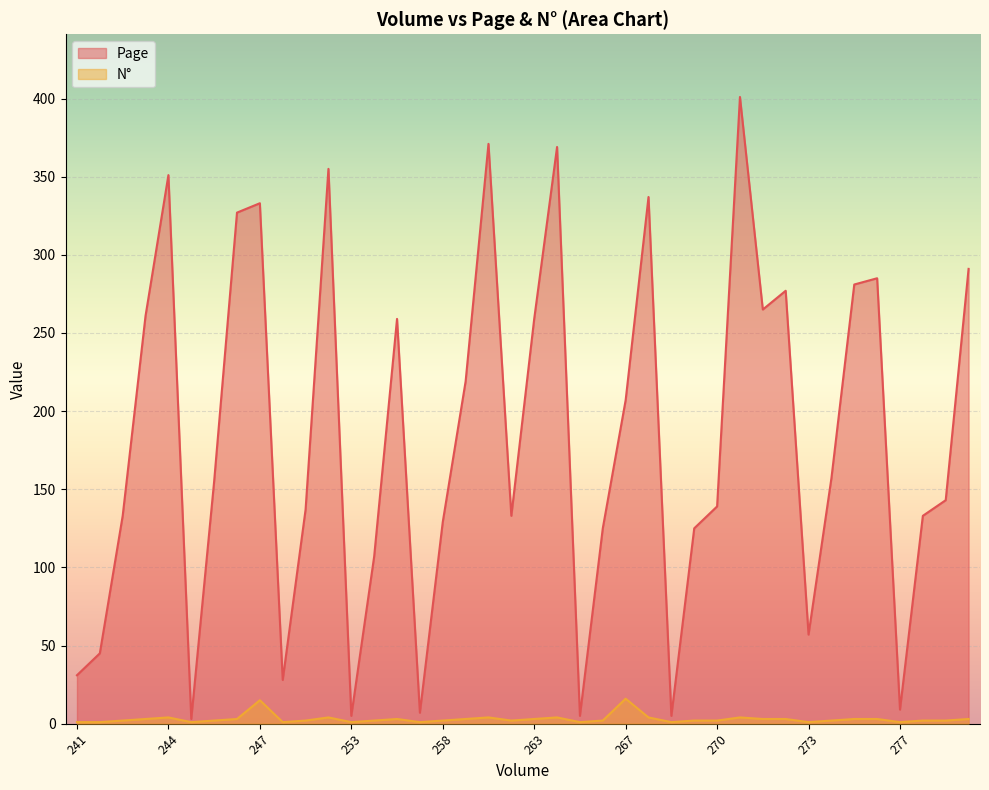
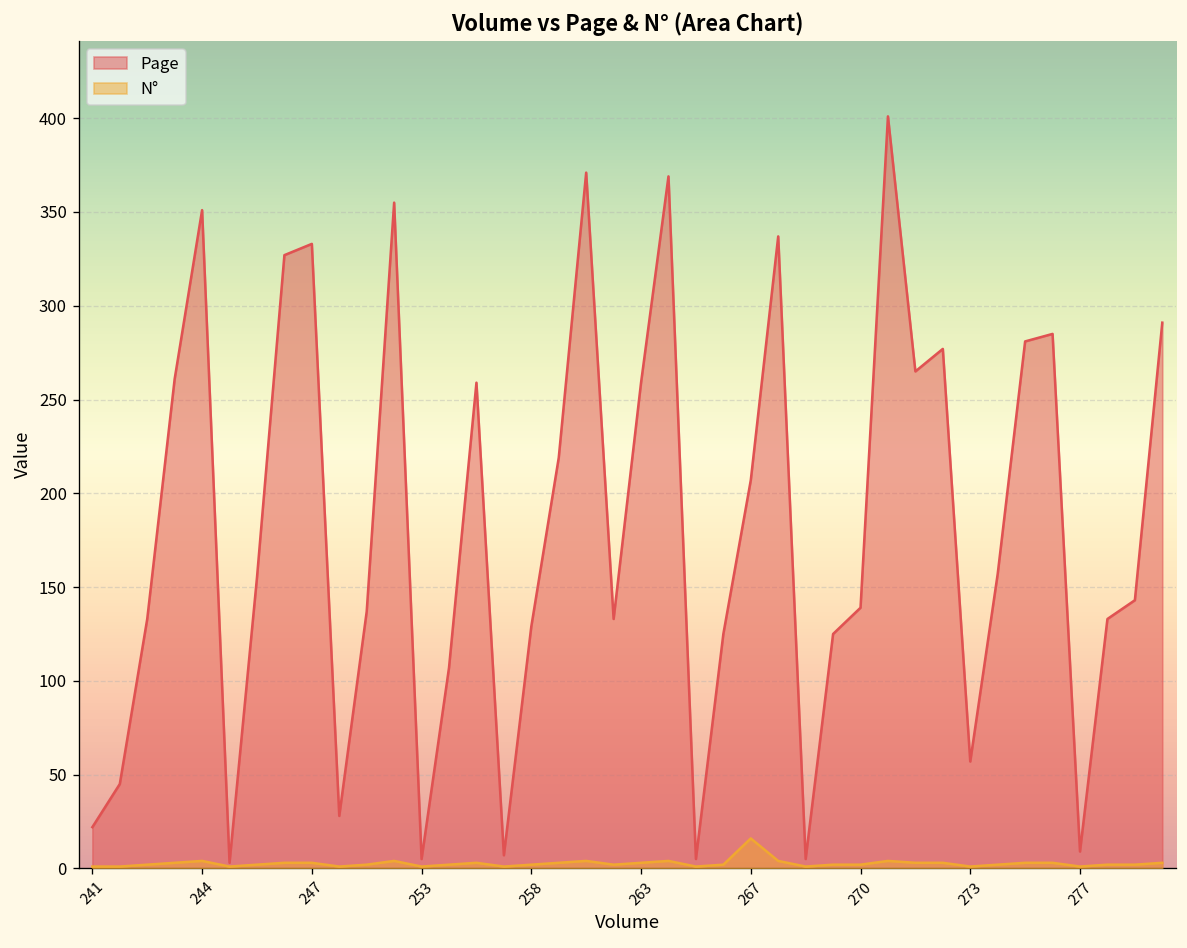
Page, 241: 31 -> 22
N°, 247: 15 -> 3
